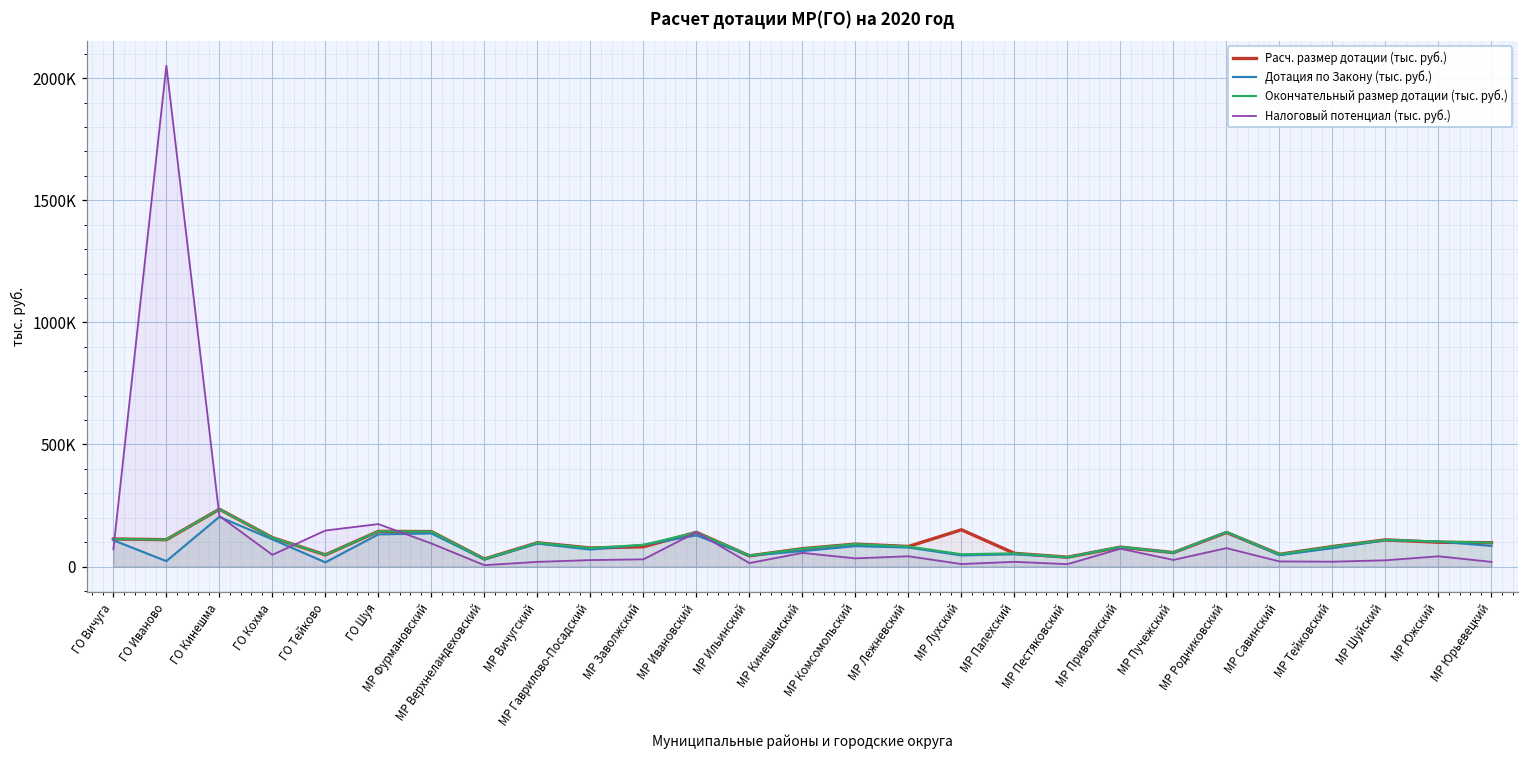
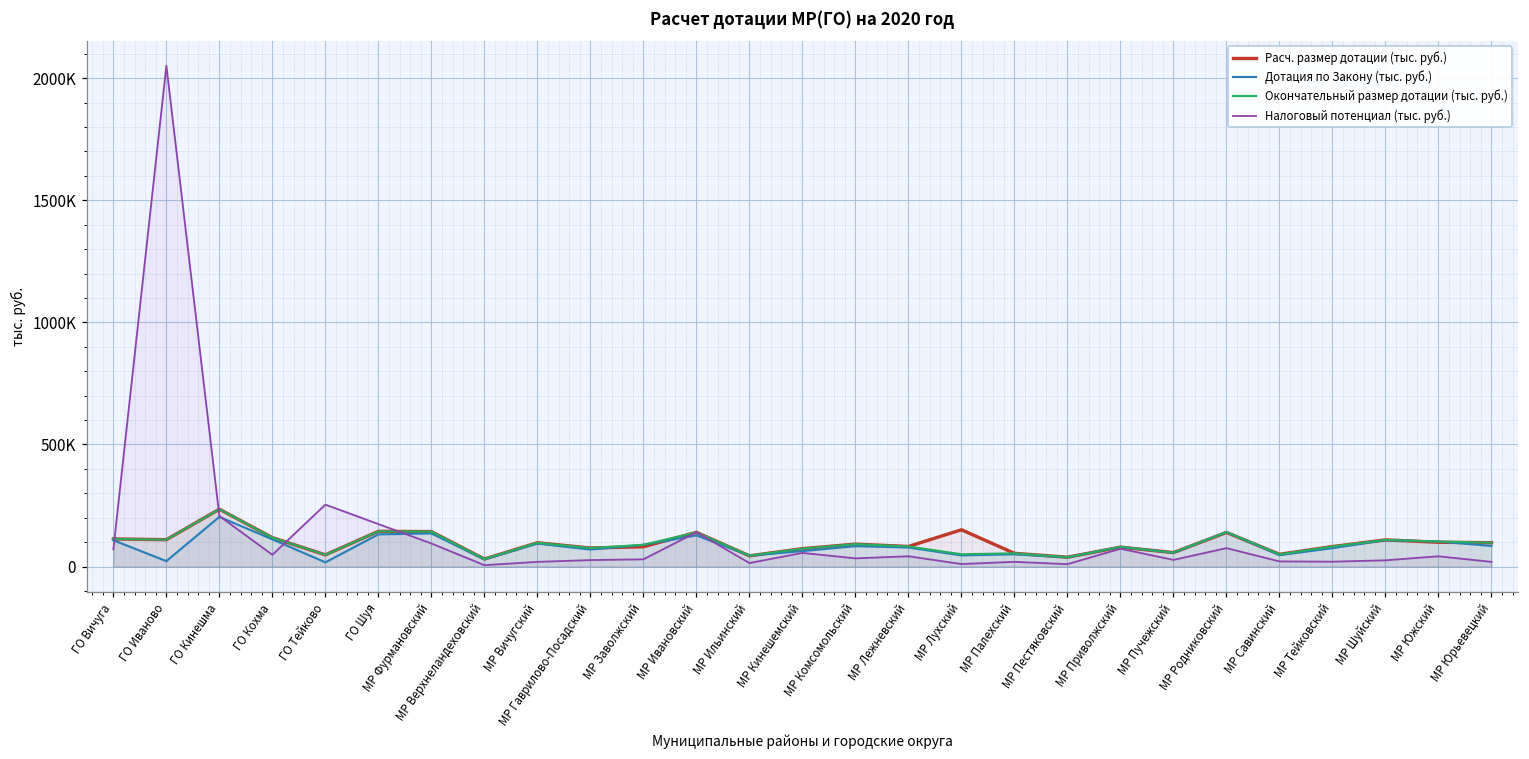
Налоговый потенциал (тыс. руб.), ГО Тейково: 150000 -> 250000
